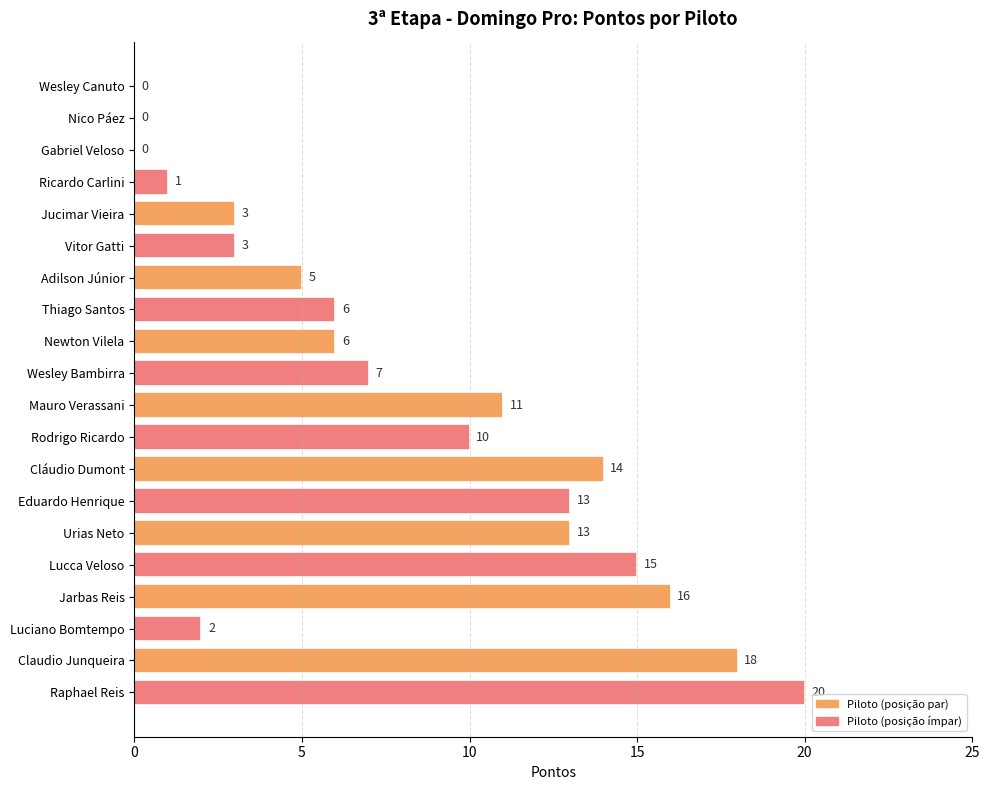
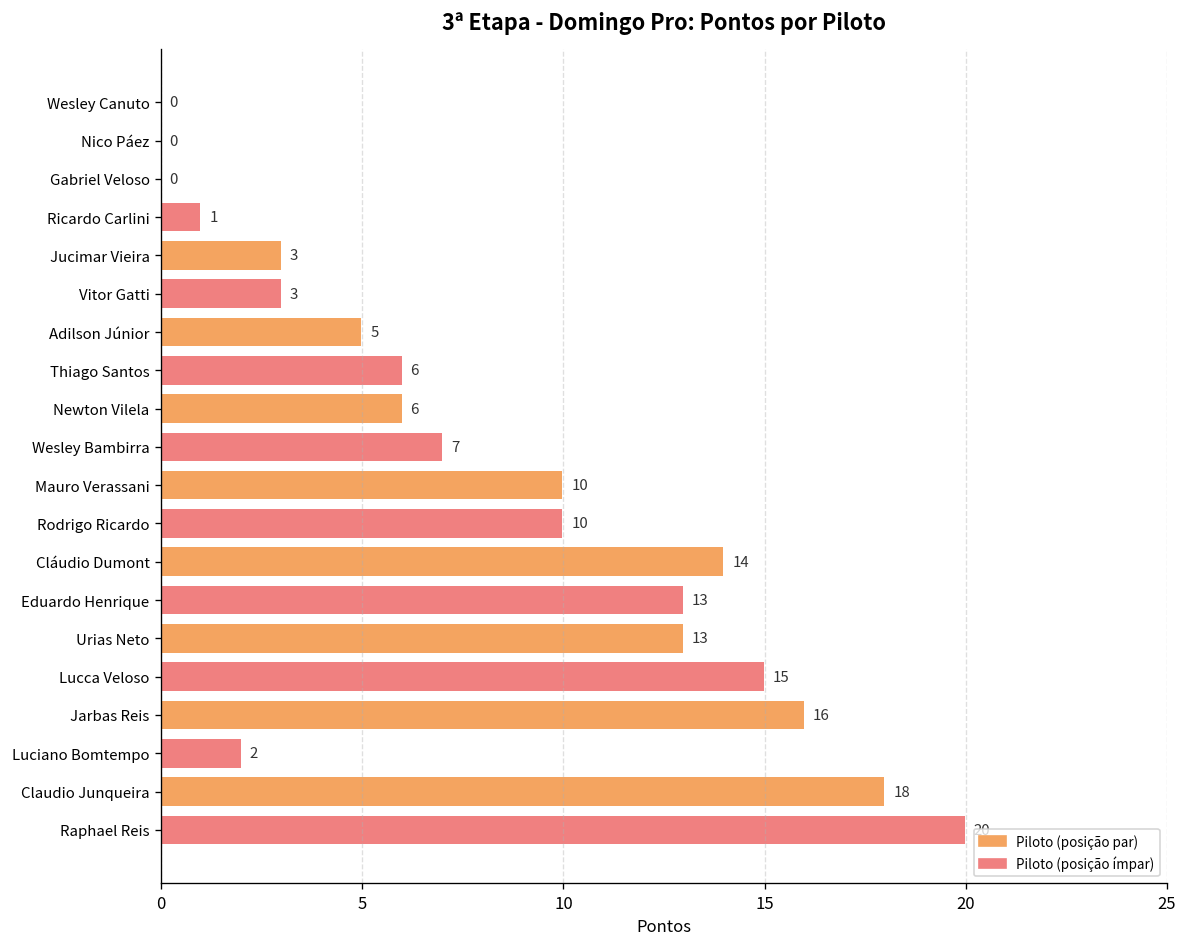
Mauro Verassani: 11 -> 10
